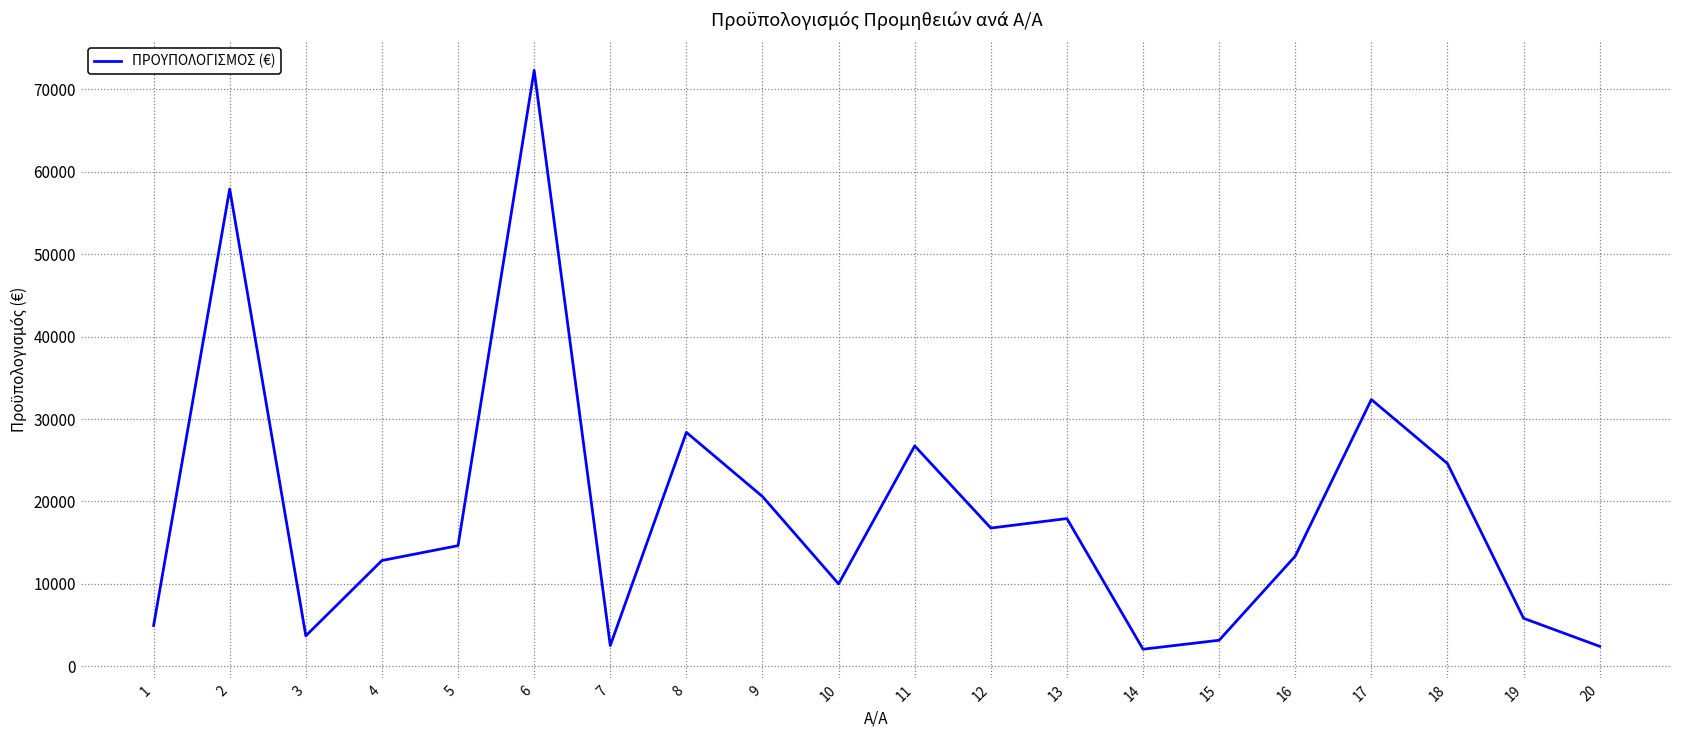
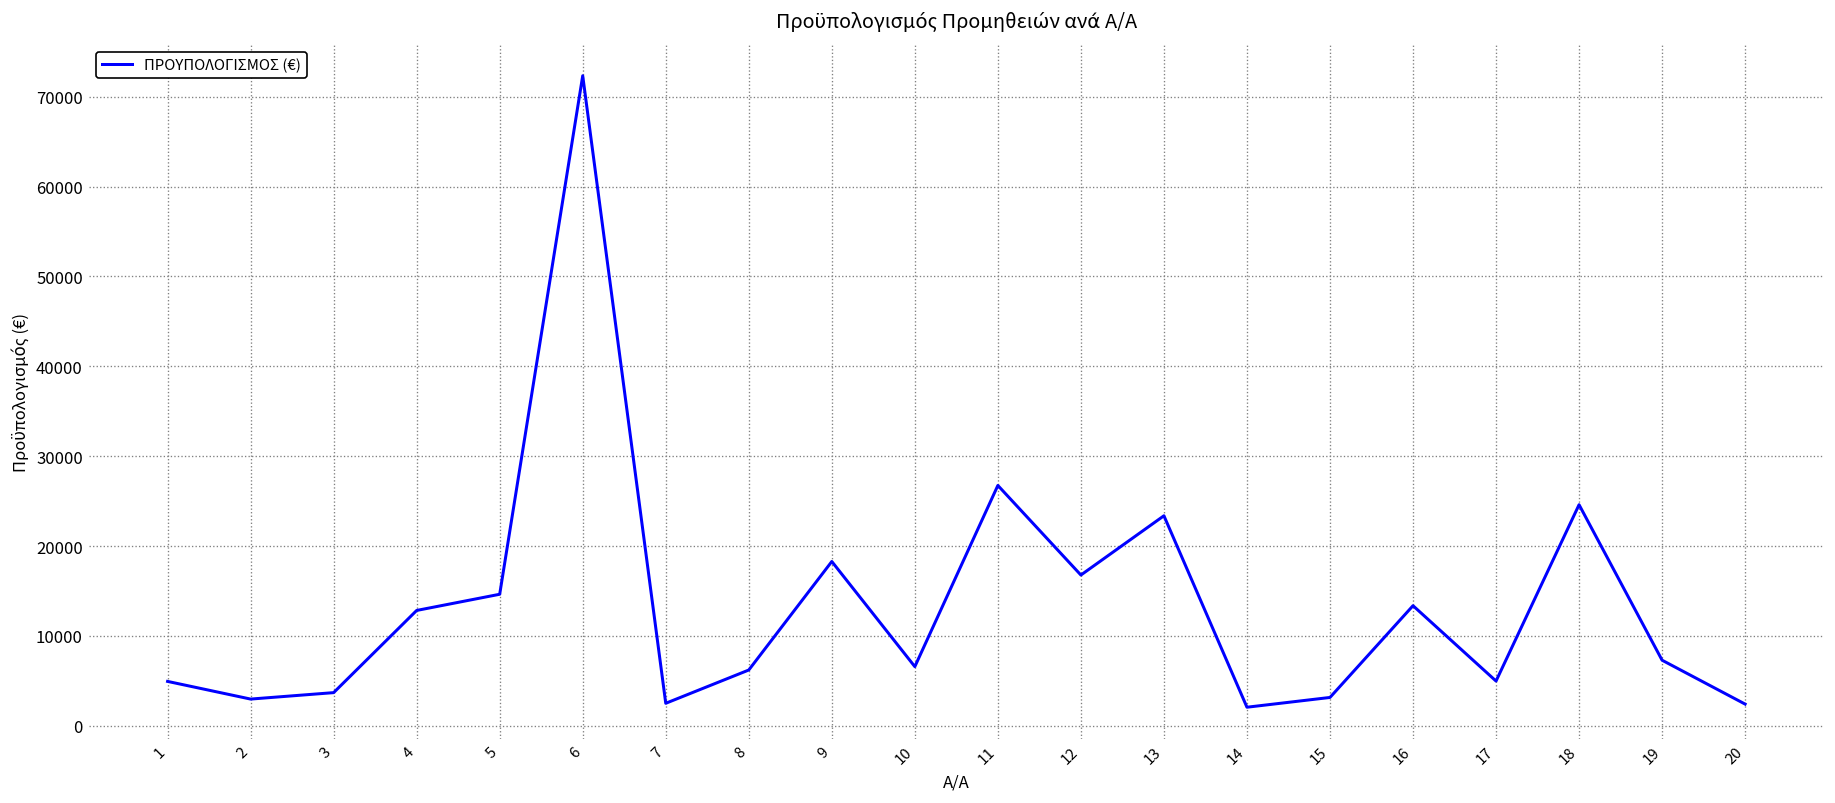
2: 58000 -> 3000
8: 28000 -> 6000
9: 21000 -> 18000
10: 10000 -> 7000
13: 18000 -> 23000
17: 32000 -> 5000
19: 6000 -> 7000
